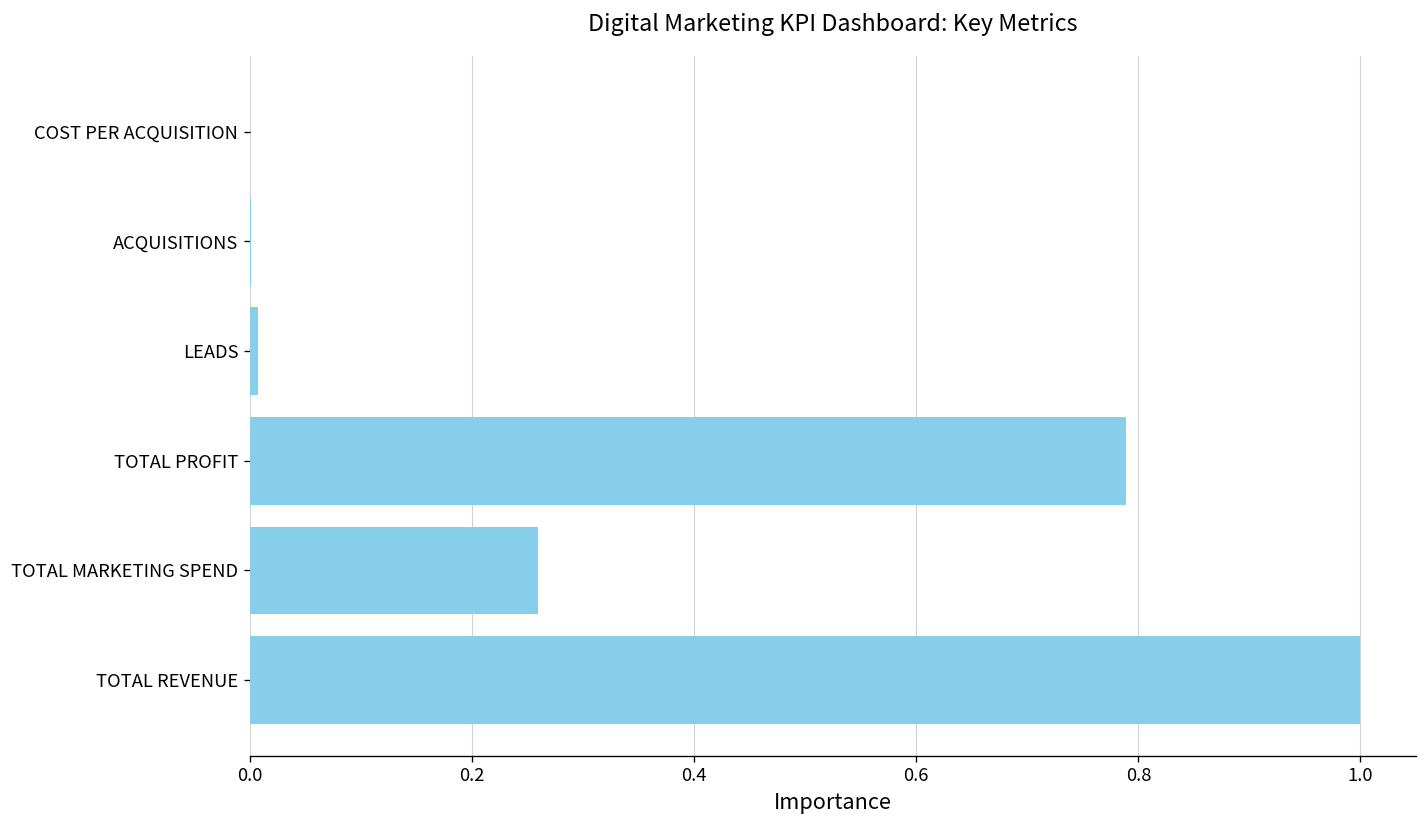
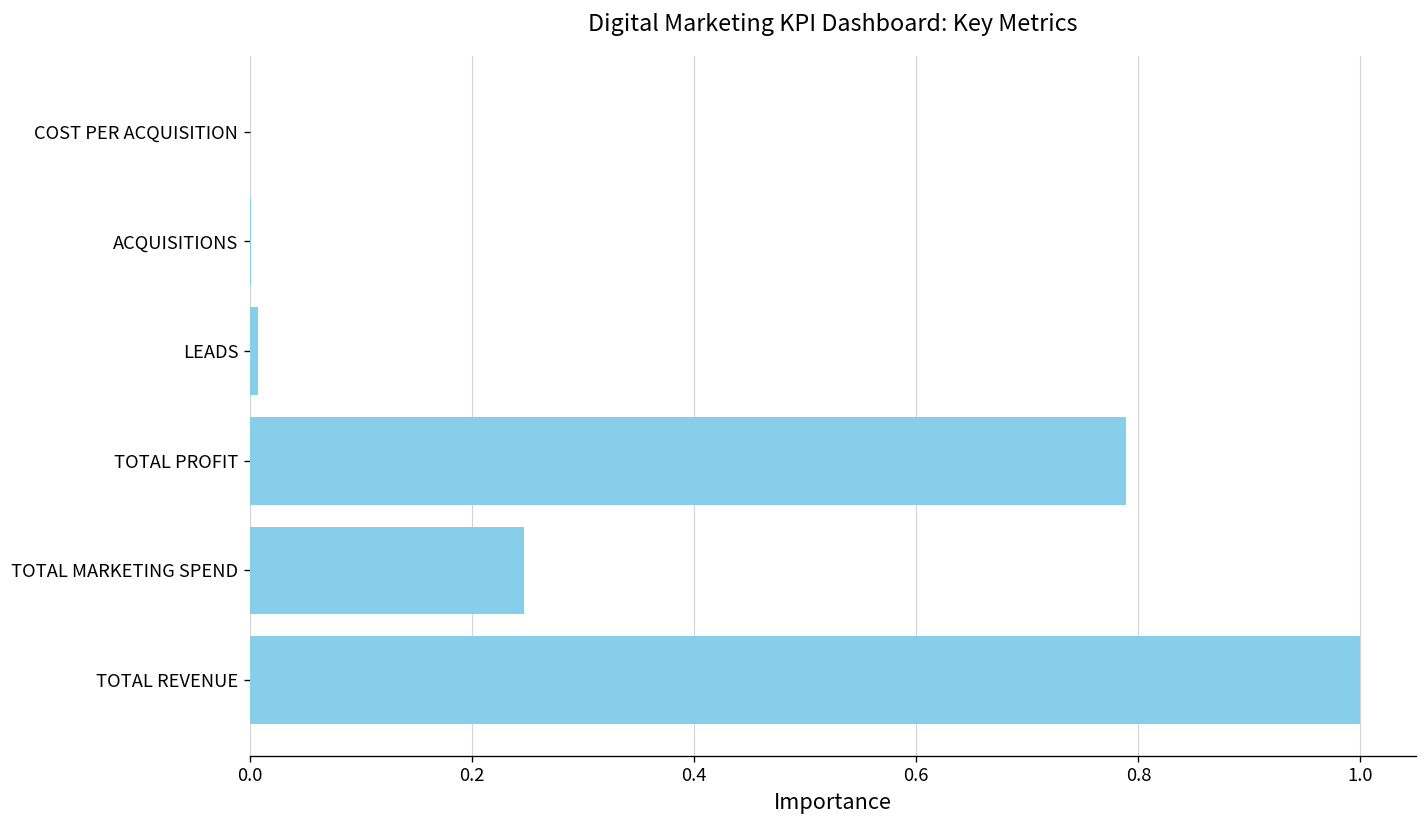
TOTAL MARKETING SPEND: 0.26 -> 0.25
